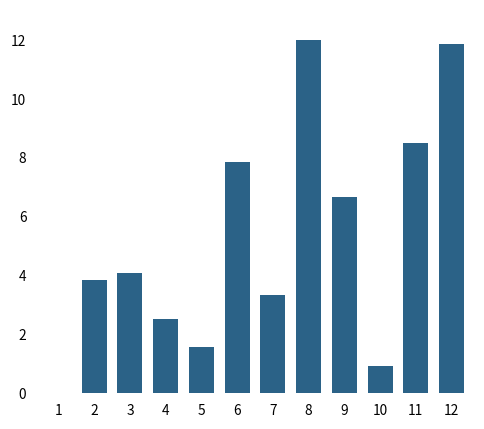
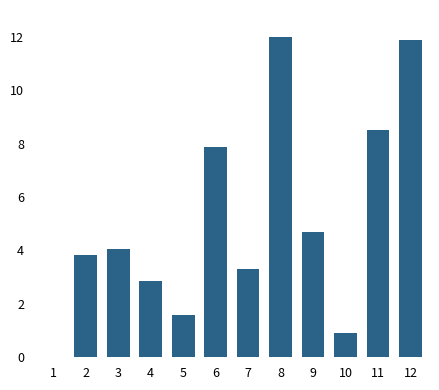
4: 2.5 -> 2.9
9: 6.7 -> 4.7
